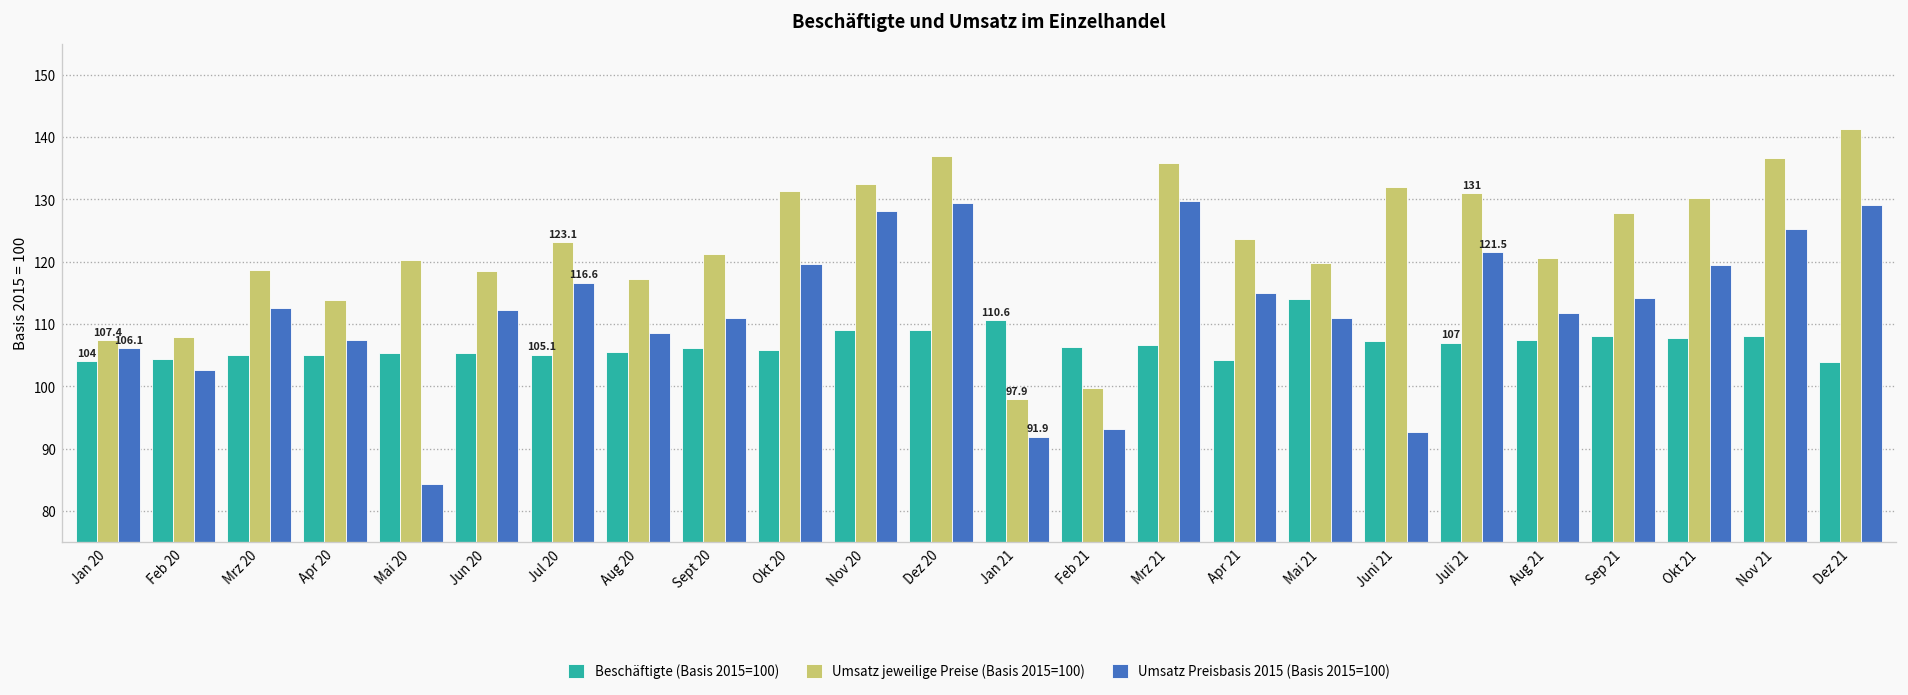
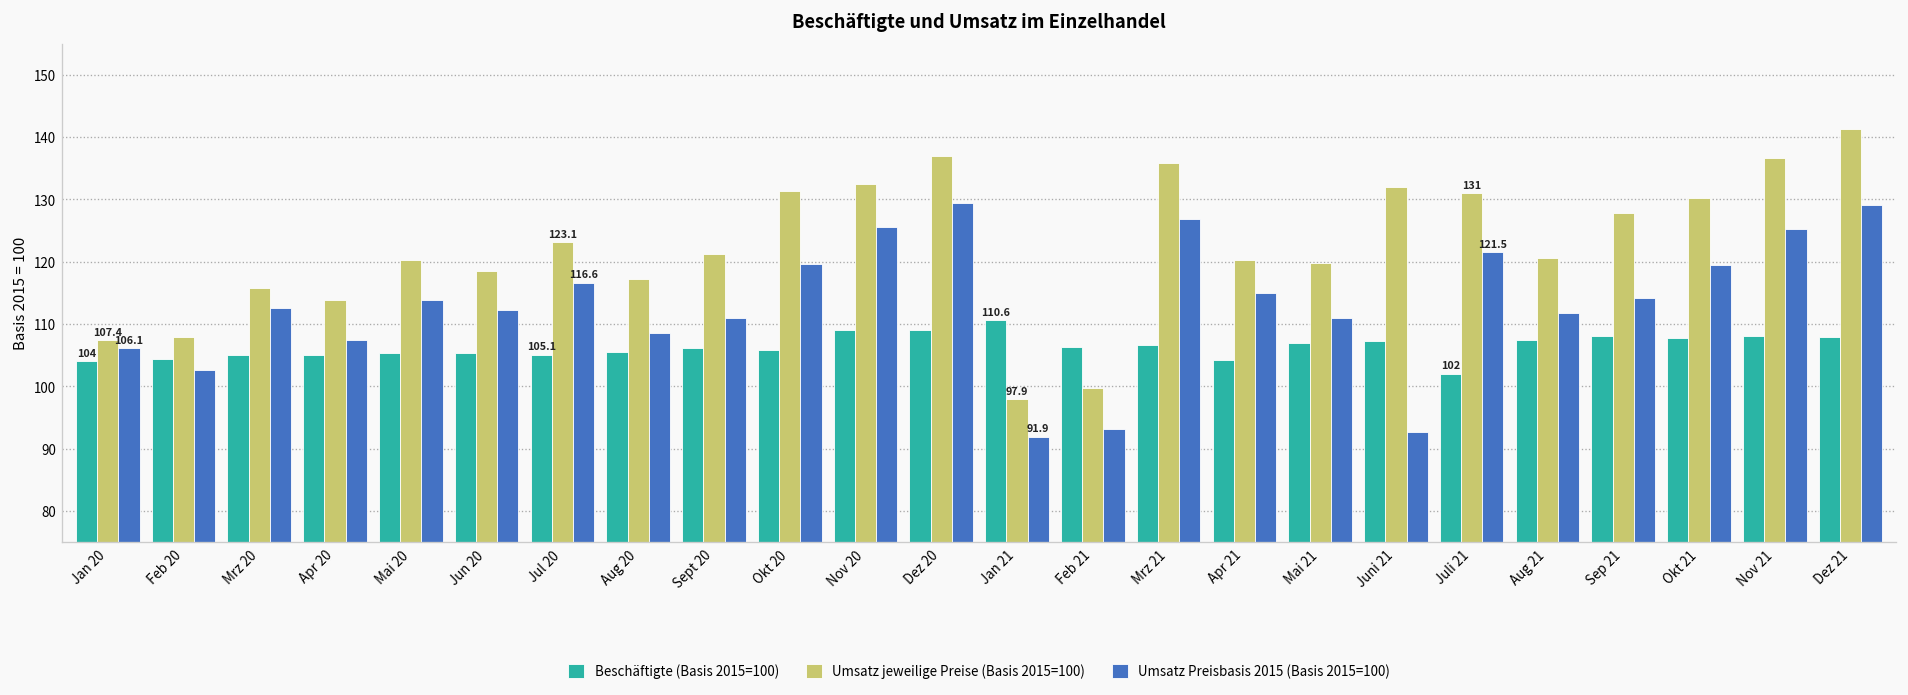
Umsatz jeweilige Preise (Basis 2015=100), Mrz 20: 119 -> 116
Umsatz Preisbasis 2015 (Basis 2015=100), Mai 20: 84 -> 114
Umsatz Preisbasis 2015 (Basis 2015=100), Nov 20: 128 -> 126
Umsatz Preisbasis 2015 (Basis 2015=100), Mrz 21: 130 -> 127
Umsatz jeweilige Preise (Basis 2015=100), Apr 21: 124 -> 120
Beschäftigte (Basis 2015=100), Mai 21: 114 -> 107
Beschäftigte (Basis 2015=100), Juli 21: 107 -> 102
Beschäftigte (Basis 2015=100), Dez 21: 104 -> 108
